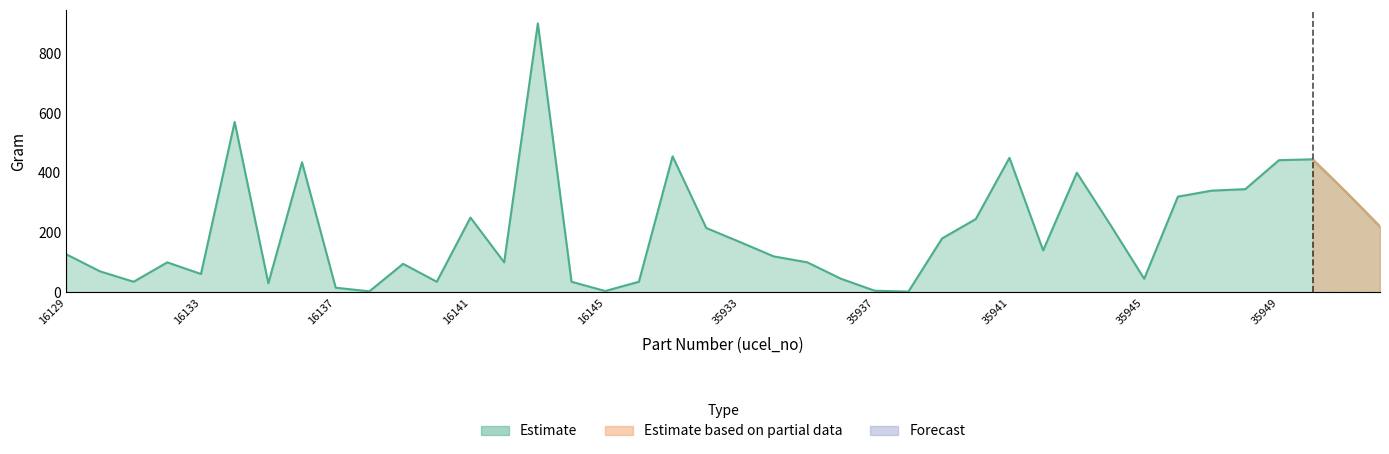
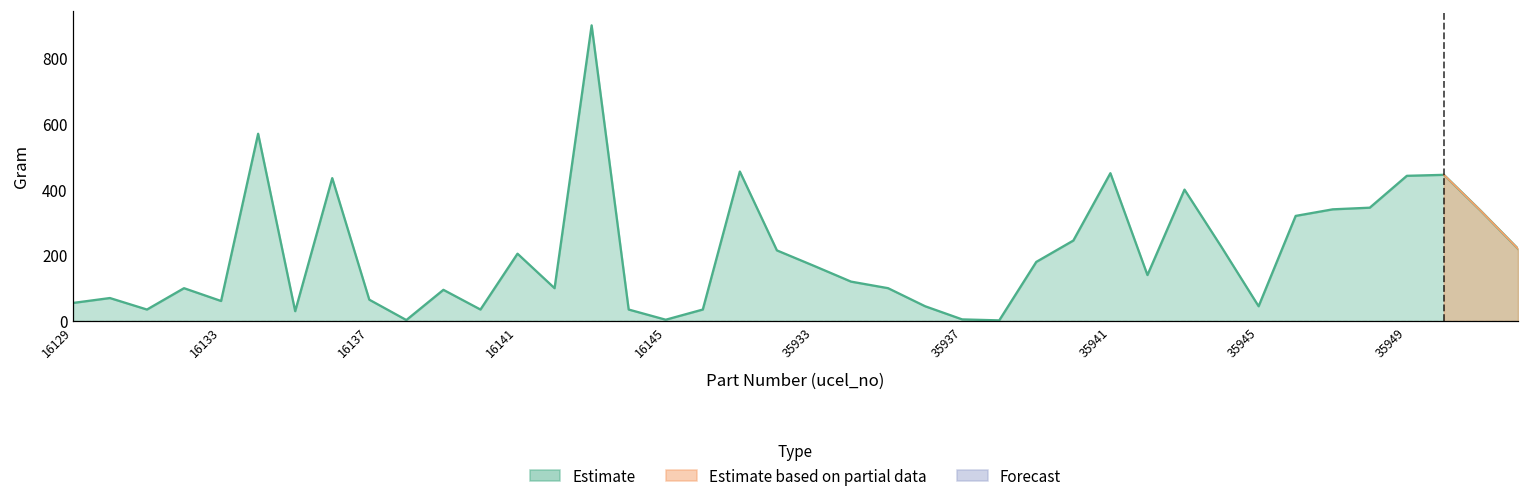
Estimate, 16129: 130 -> 60
Estimate, 16137: 20 -> 70
Estimate, 16141: 250 -> 210
